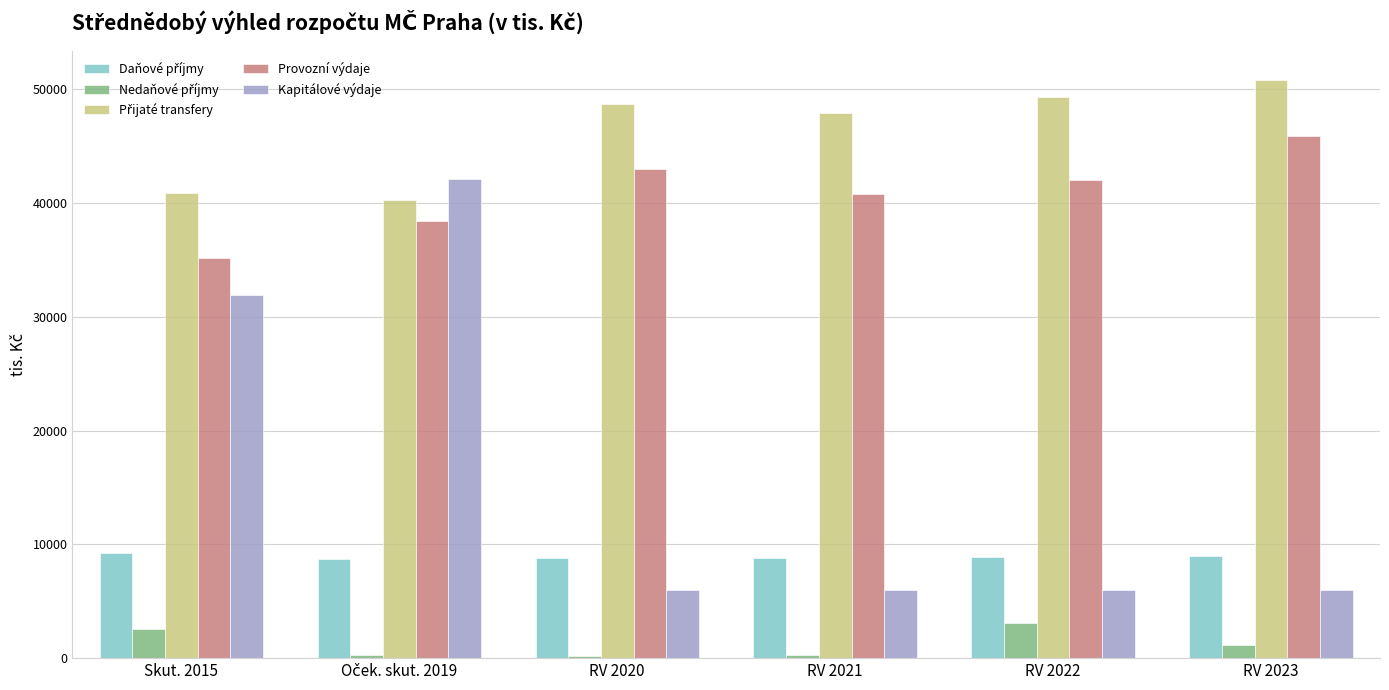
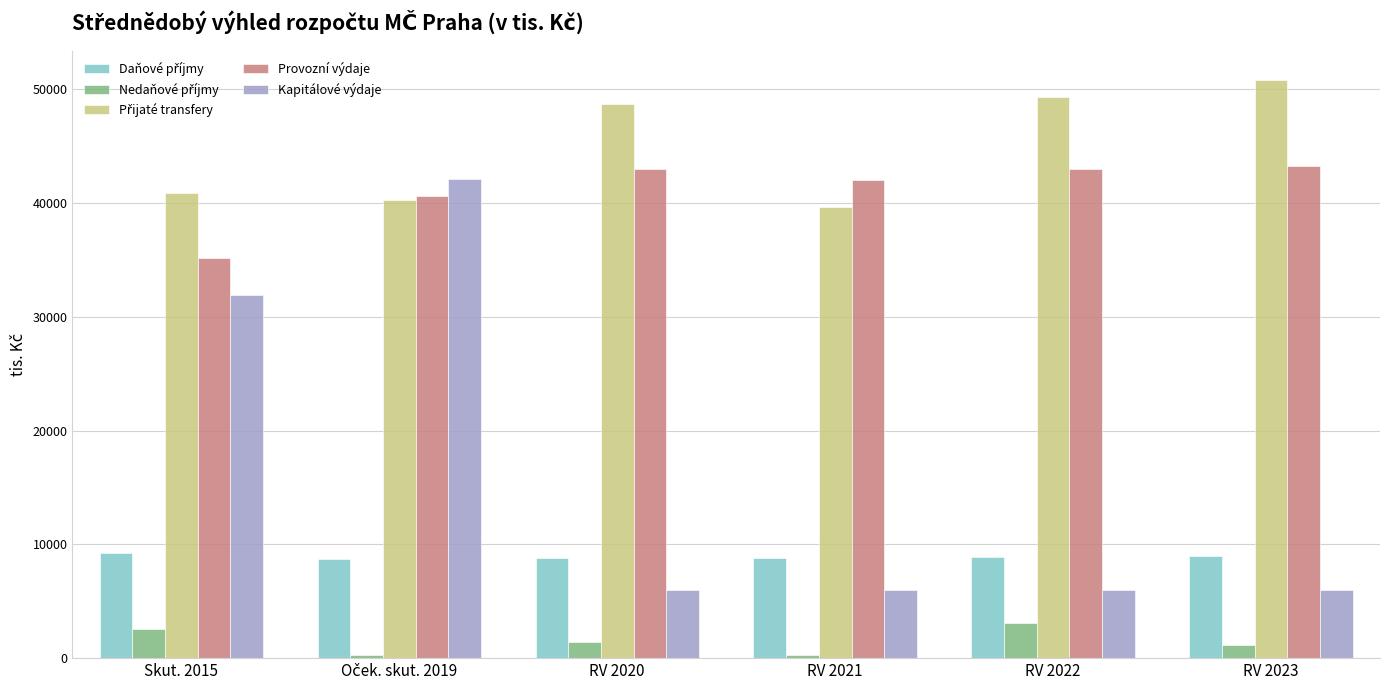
Provozní výdaje, Oček. skut. 2019: 38400 -> 40600
Nedaňové příjmy, RV 2020: 200 -> 1400
Přijaté transfery, RV 2021: 47900 -> 39600
Provozní výdaje, RV 2021: 40800 -> 42000
Provozní výdaje, RV 2022: 42000 -> 43000
Provozní výdaje, RV 2023: 45800 -> 43200
